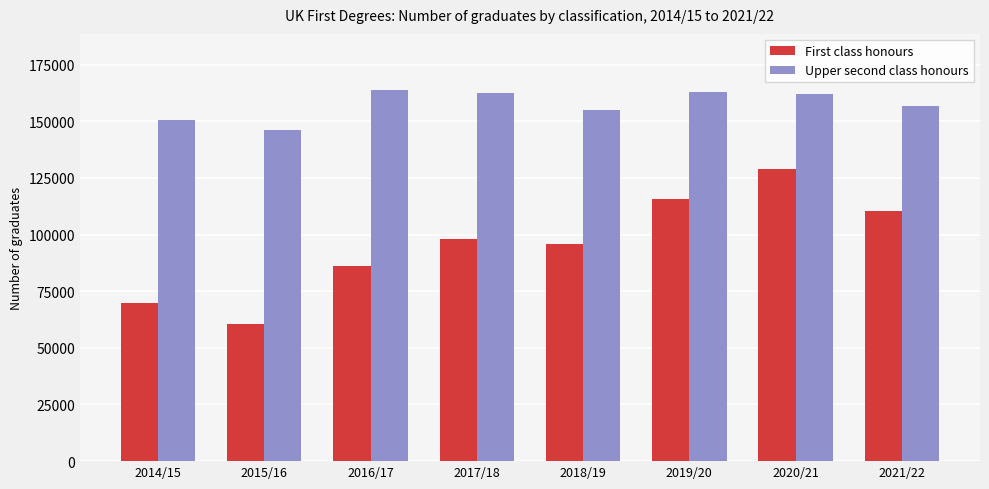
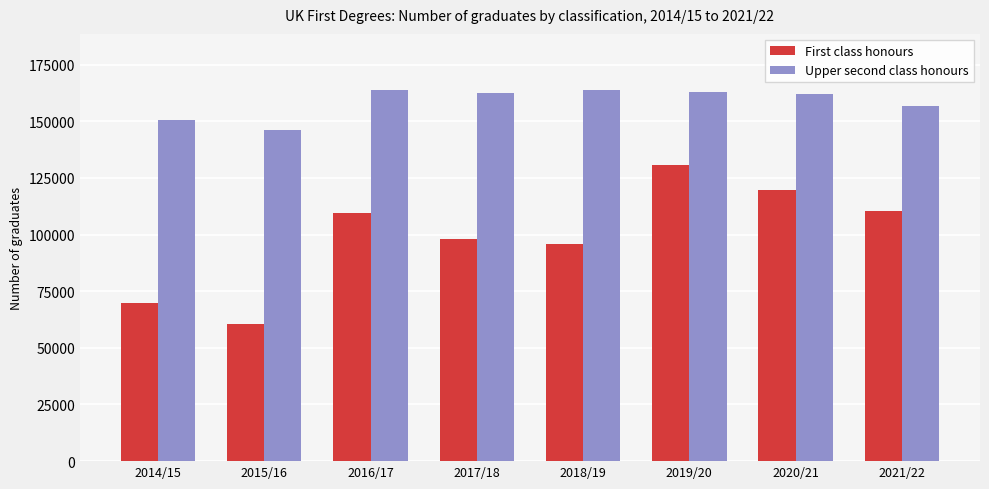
First class honours, 2016/17: 86000 -> 110000
Upper second class honours, 2018/19: 155000 -> 164000
First class honours, 2019/20: 115000 -> 131000
First class honours, 2020/21: 129000 -> 120000
